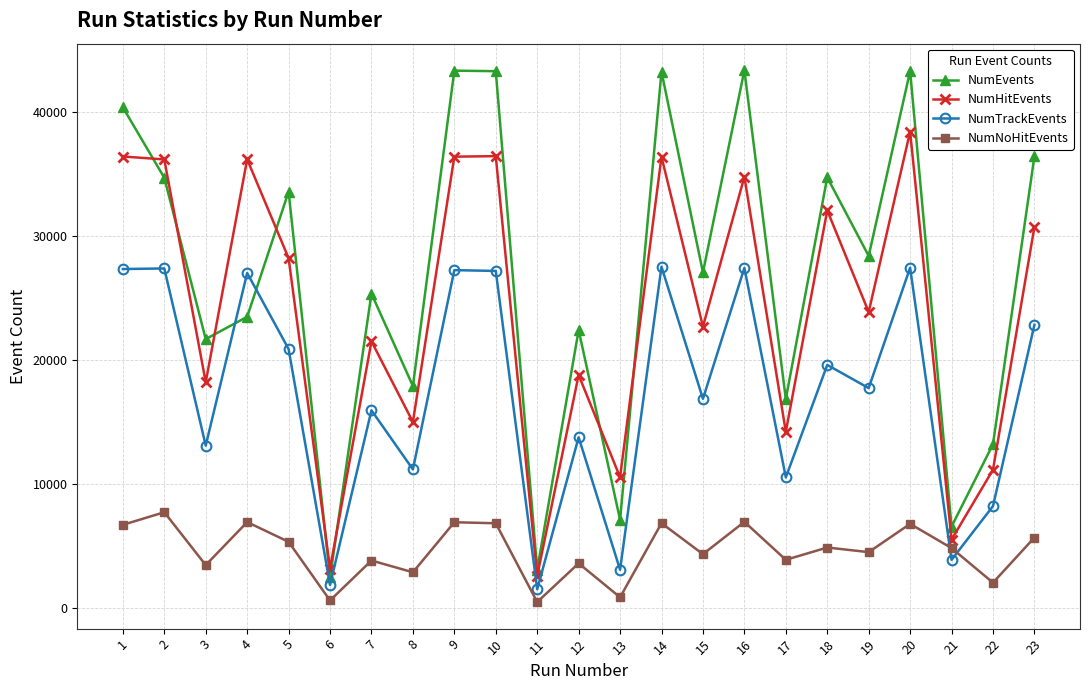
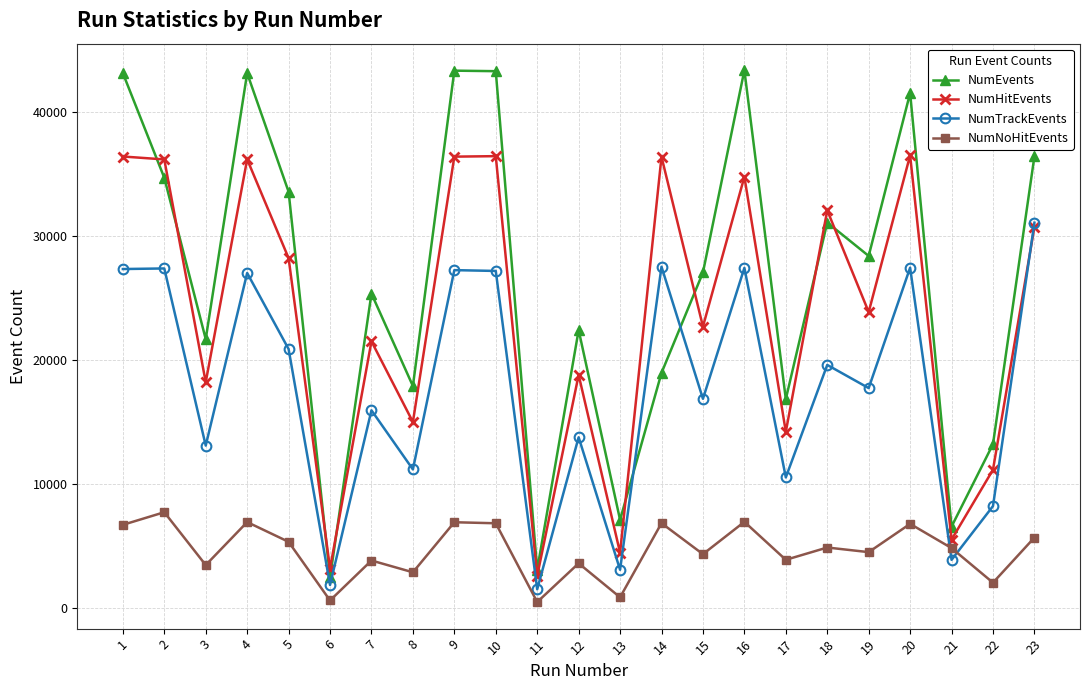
NumEvents, 1: 40400 -> 43200
NumEvents, 4: 23500 -> 43100
NumHitEvents, 13: 10600 -> 4500
NumEvents, 14: 43300 -> 19000
NumEvents, 18: 34700 -> 31100
NumEvents, 20: 43300 -> 41500
NumHitEvents, 20: 38400 -> 36500
NumTrackEvents, 23: 22900 -> 31100
